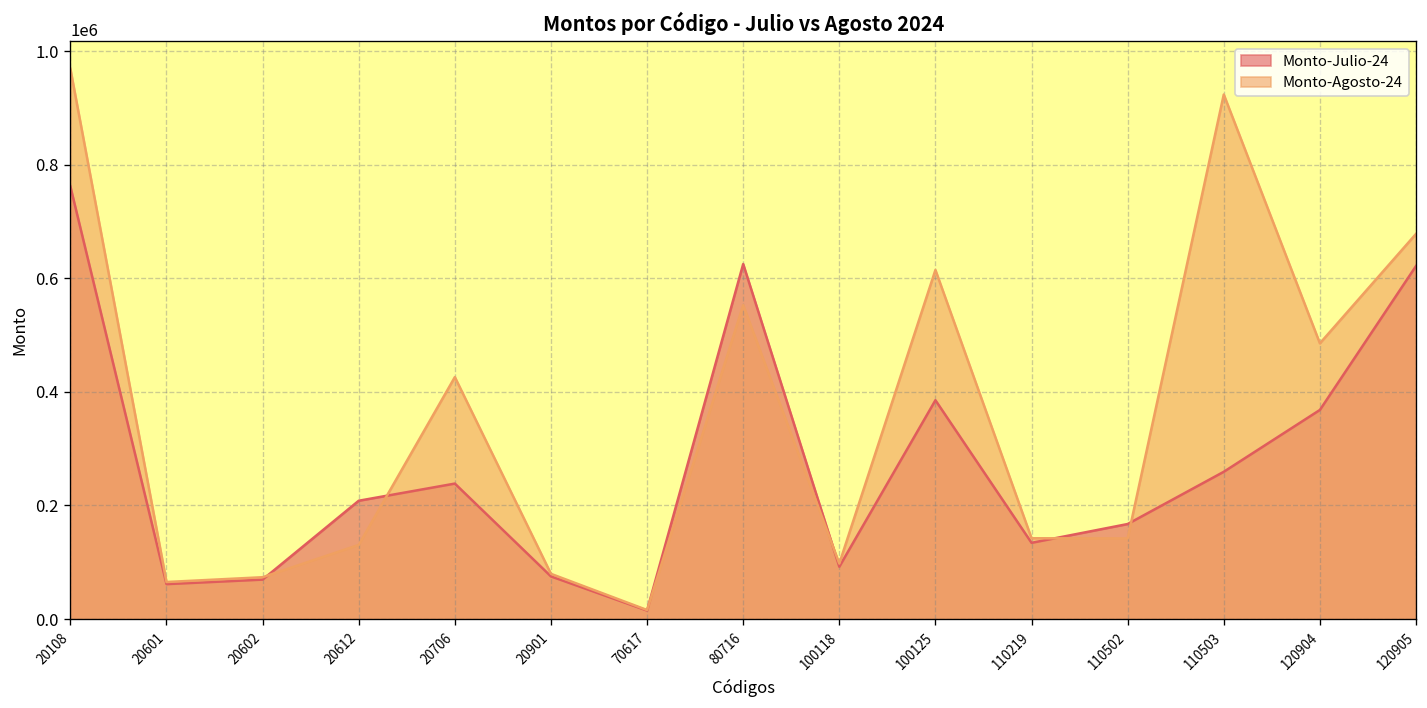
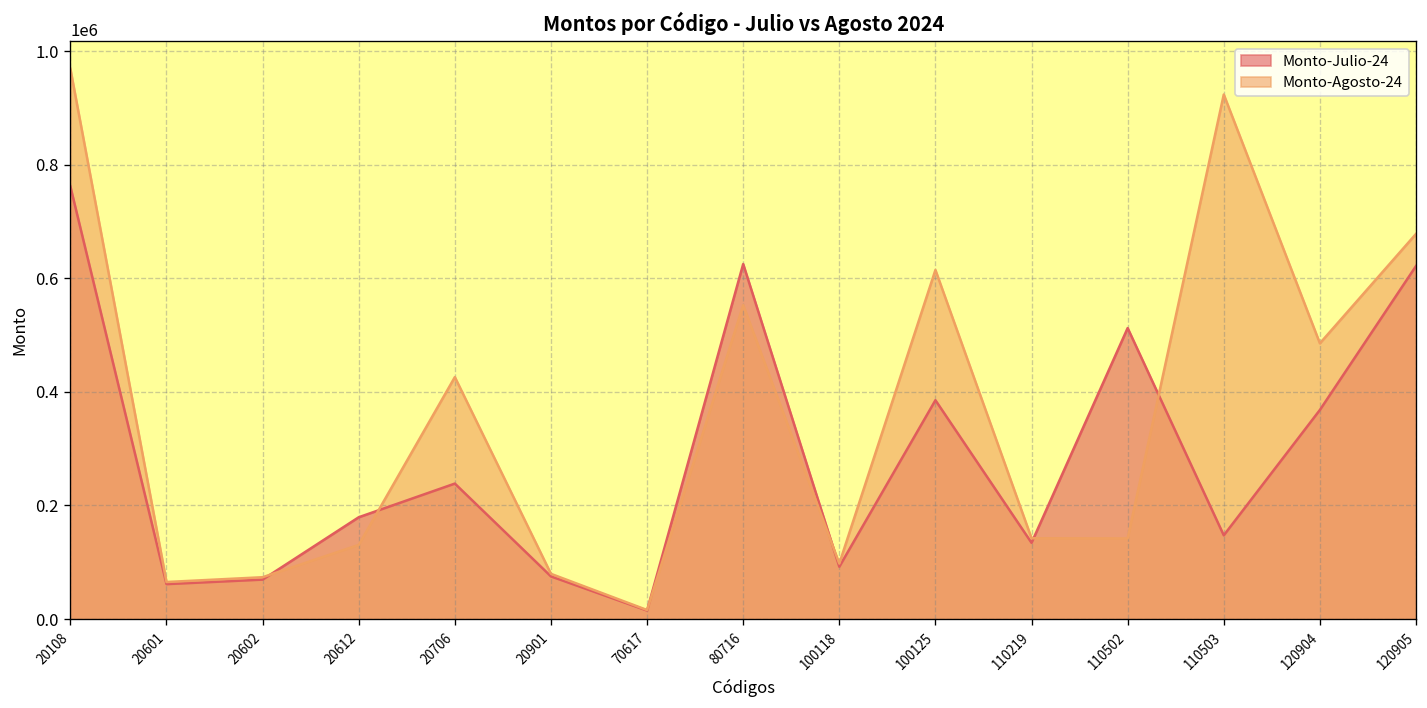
Monto-Julio-24, 20612: 210000 -> 180000
Monto-Julio-24, 110502: 170000 -> 510000
Monto-Julio-24, 110503: 260000 -> 150000
